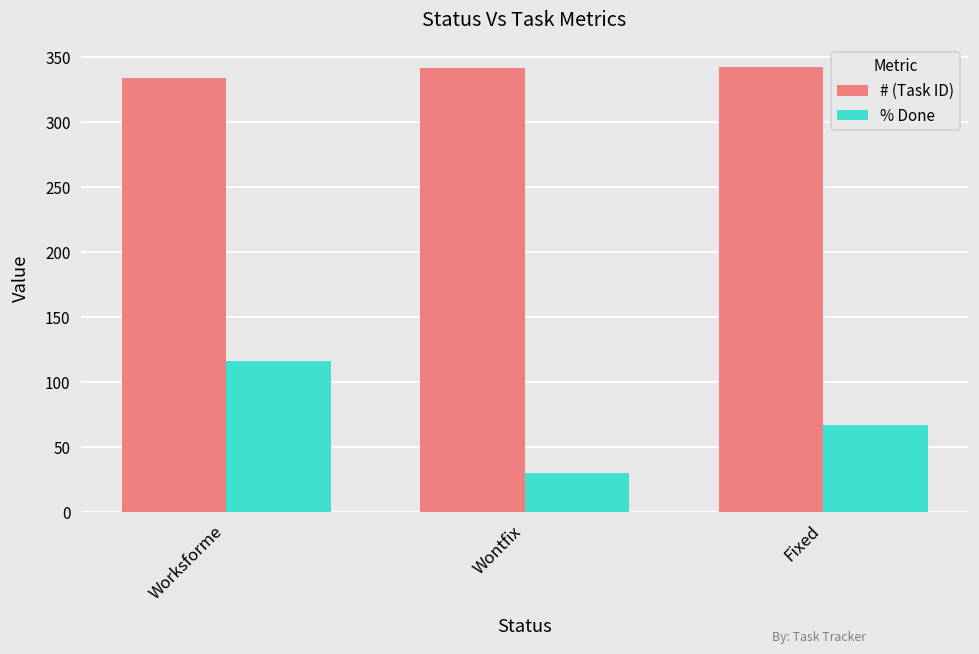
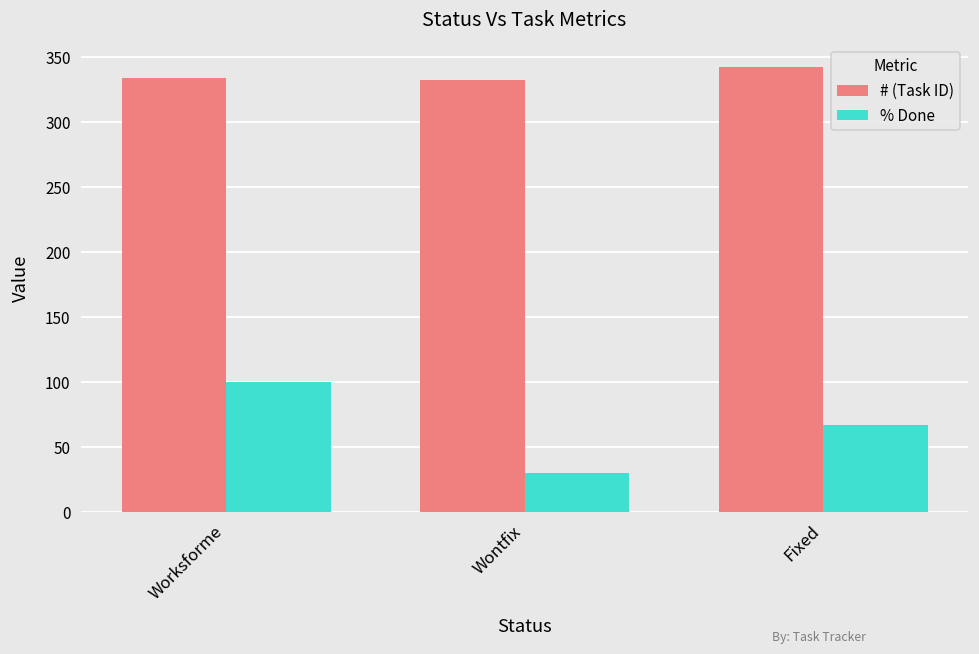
% Done, Worksforme: 116 -> 100
# (Task ID), Wontfix: 342 -> 333
